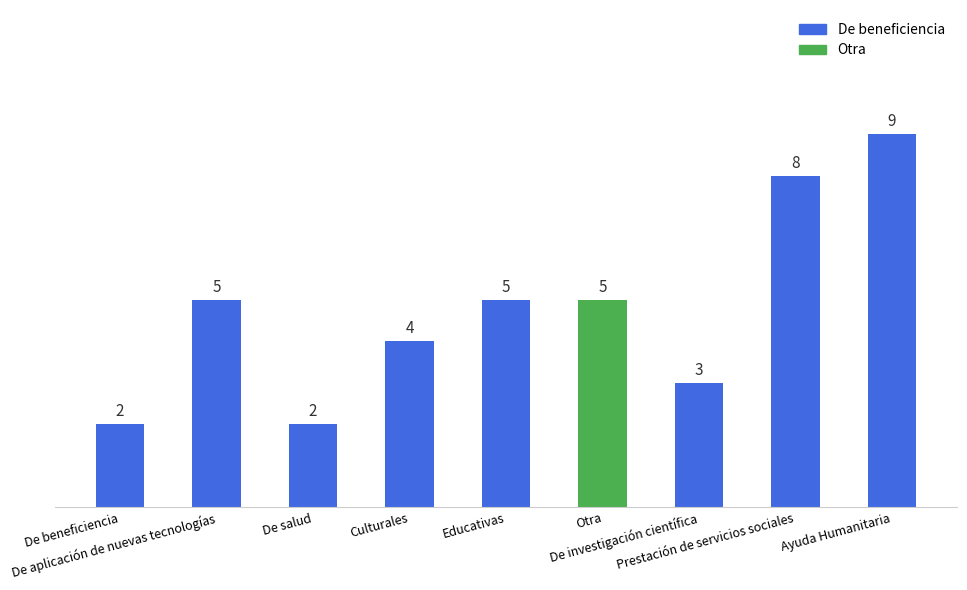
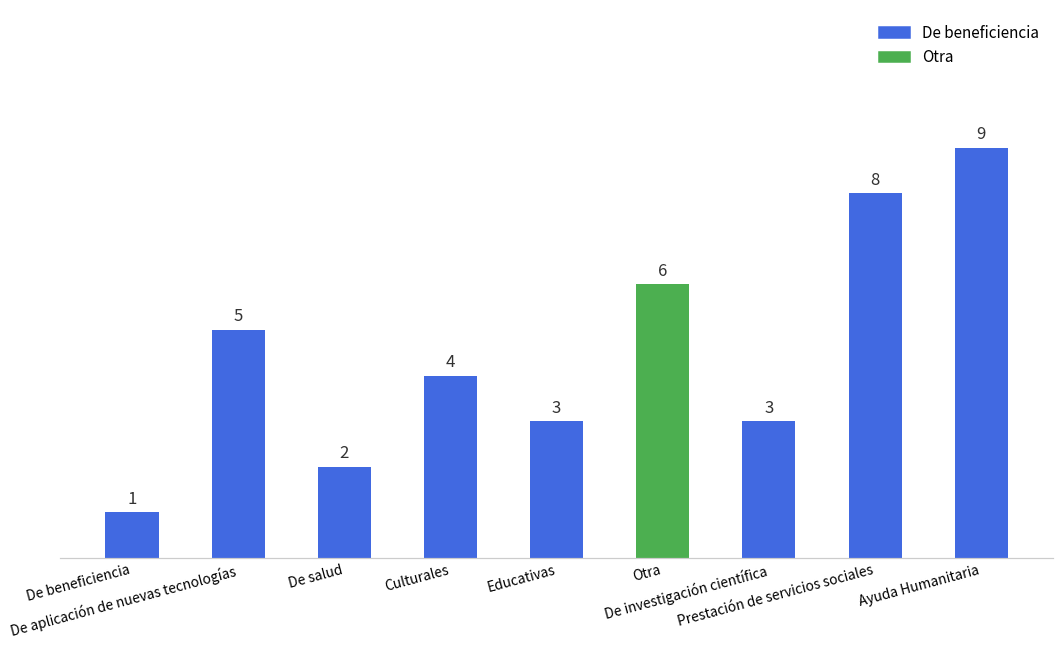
De beneficiencia: 2 -> 1
Educativas: 5 -> 3
Otra: 5 -> 6
